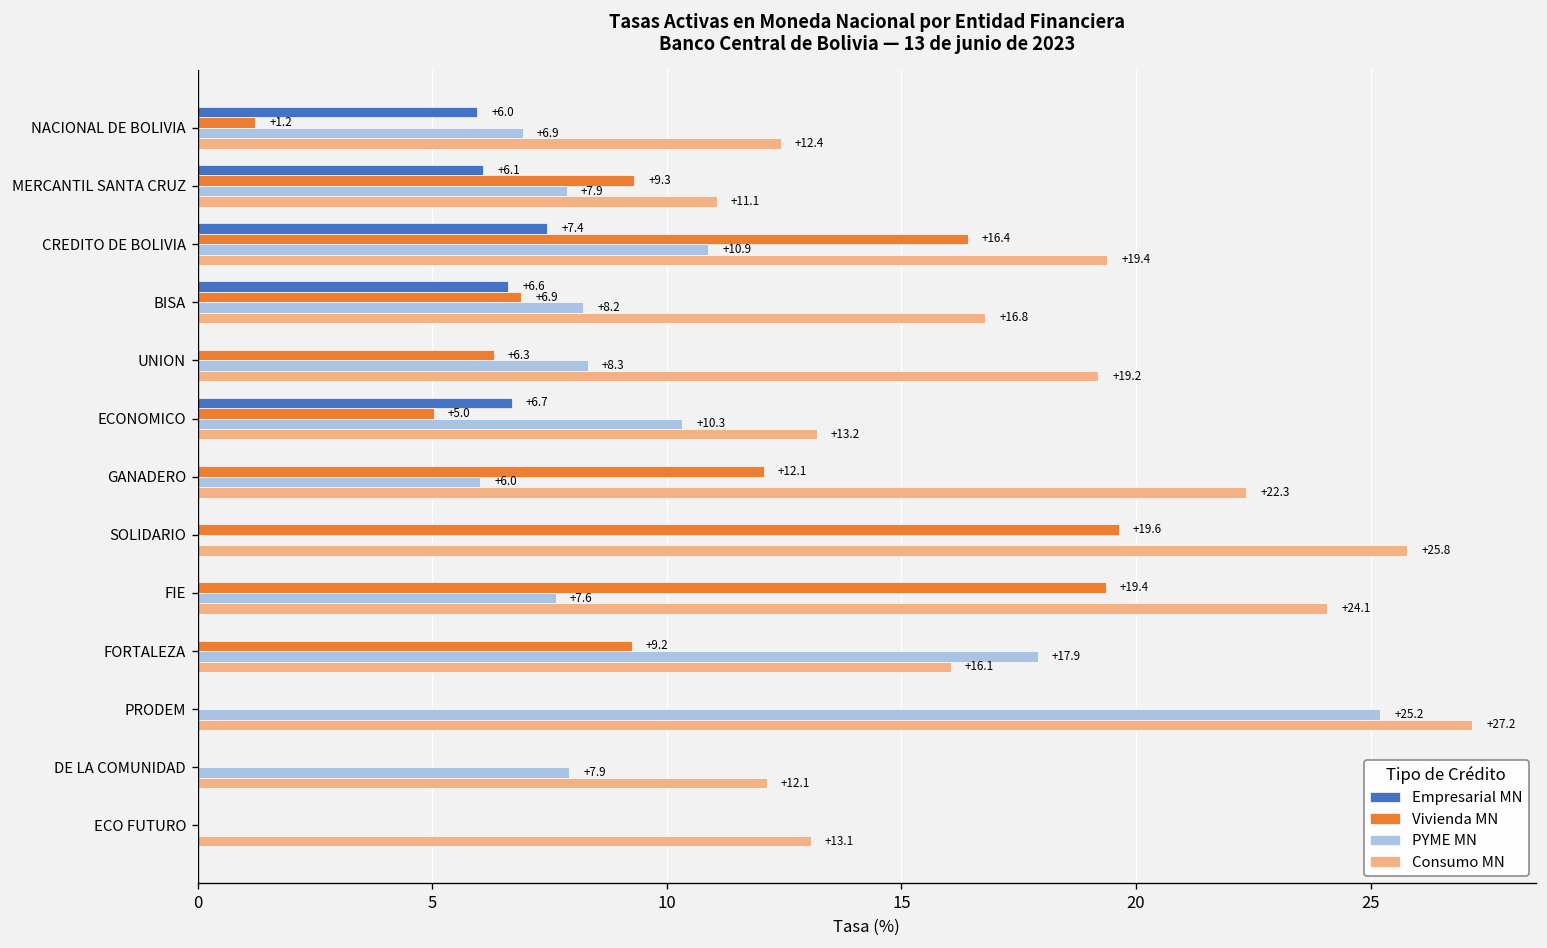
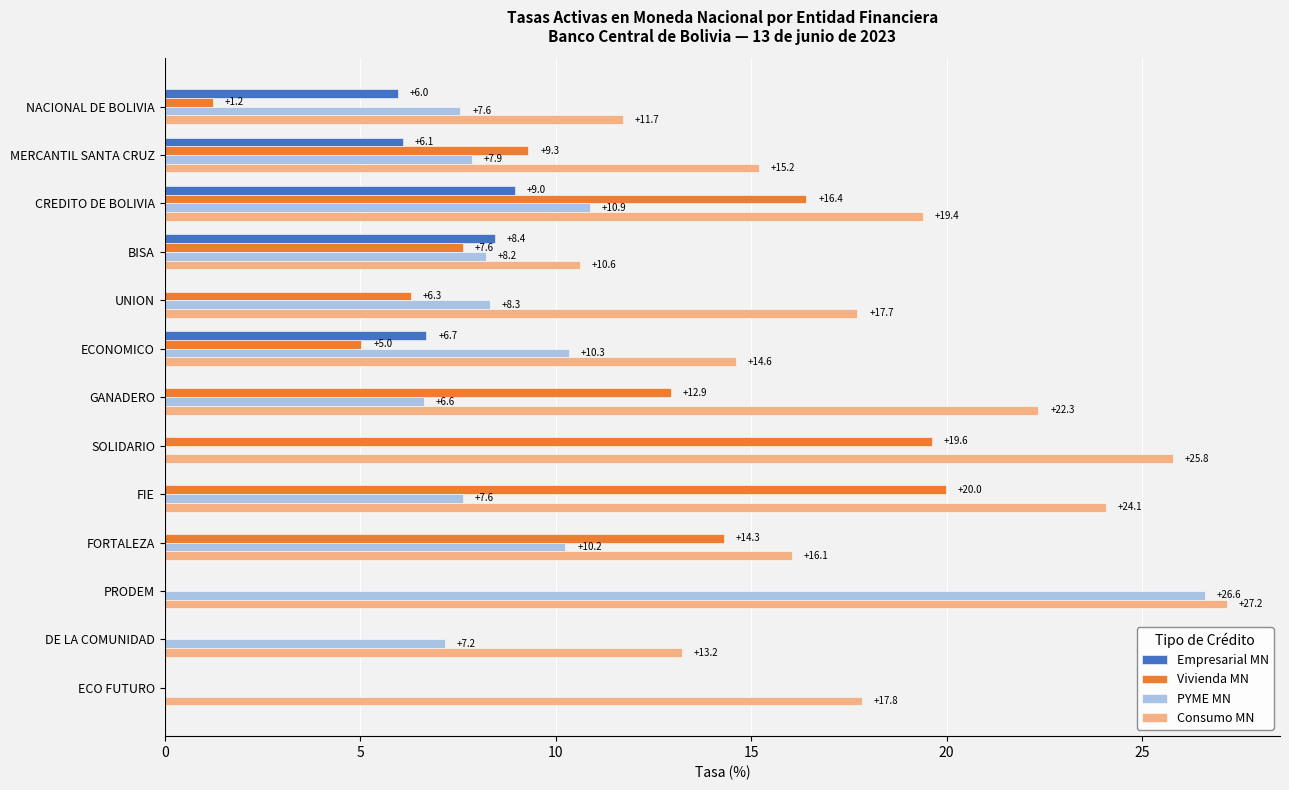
PYME MN, NACIONAL DE BOLIVIA: +6.9 -> +7.6
Consumo MN, NACIONAL DE BOLIVIA: +12.4 -> +11.7
Consumo MN, MERCANTIL SANTA CRUZ: +11.1 -> +15.2
Empresarial MN, CREDITO DE BOLIVIA: +7.4 -> +9.0
Empresarial MN, BISA: +6.6 -> +8.4
Vivienda MN, BISA: +6.9 -> +7.6
Consumo MN, BISA: +16.8 -> +10.6
Consumo MN, UNION: +19.2 -> +17.7
Consumo MN, ECONOMICO: +13.2 -> +14.6
Vivienda MN, GANADERO: +12.1 -> +12.9
PYME MN, GANADERO: +6.0 -> +6.6
Vivienda MN, FIE: +19.4 -> +20.0
Vivienda MN, FORTALEZA: +9.2 -> +14.3
PYME MN, FORTALEZA: +17.9 -> +10.2
PYME MN, PRODEM: +25.2 -> +26.6
PYME MN, DE LA COMUNIDAD: +7.9 -> +7.2
Consumo MN, DE LA COMUNIDAD: +12.1 -> +13.2
Consumo MN, ECO FUTURO: +13.1 -> +17.8
